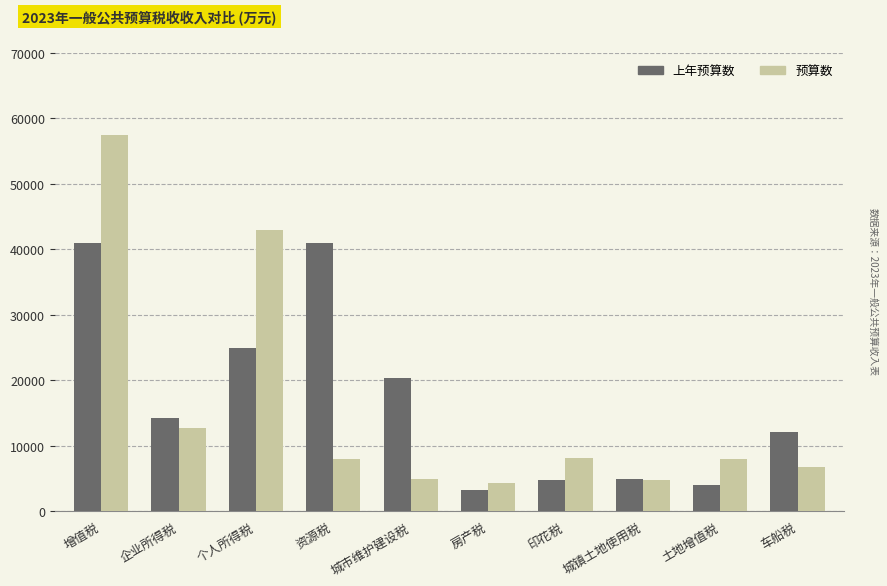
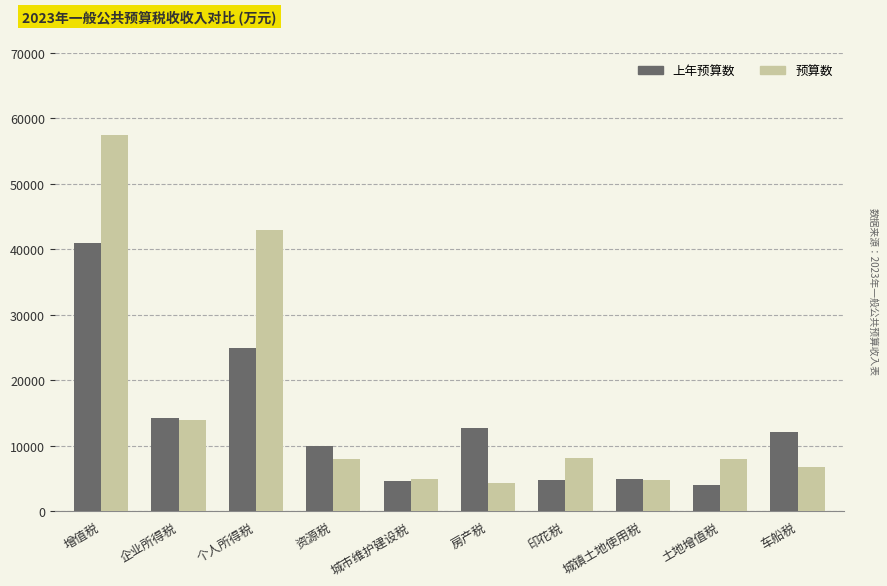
预算数, 企业所得税: 13000 -> 14000
上年预算数, 资源税: 41000 -> 10000
上年预算数, 城市维护建设税: 20000 -> 5000
上年预算数, 房产税: 3000 -> 13000
